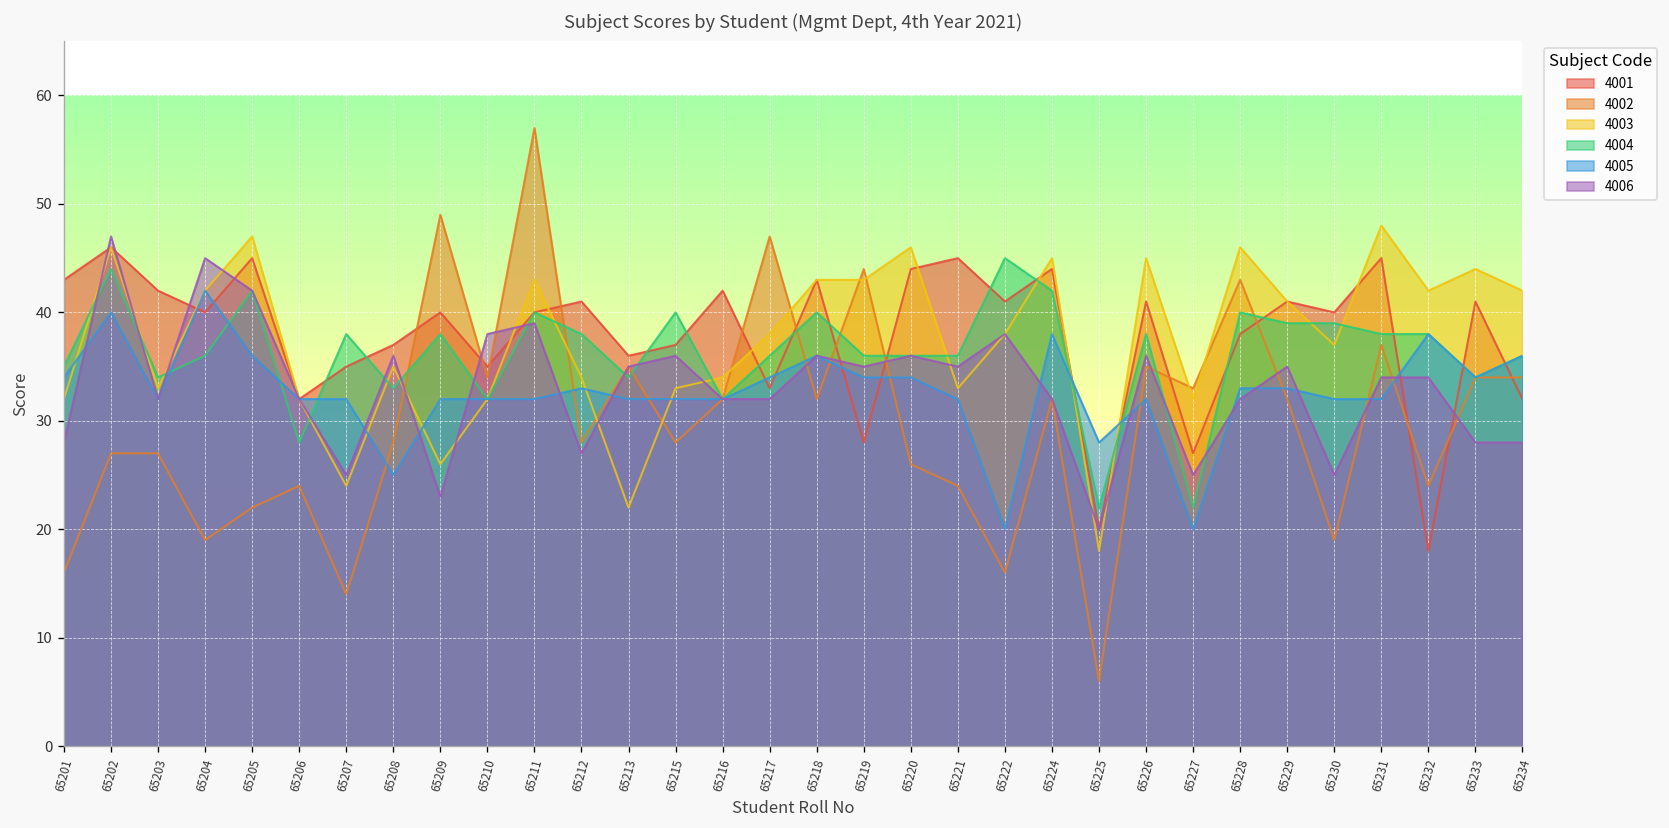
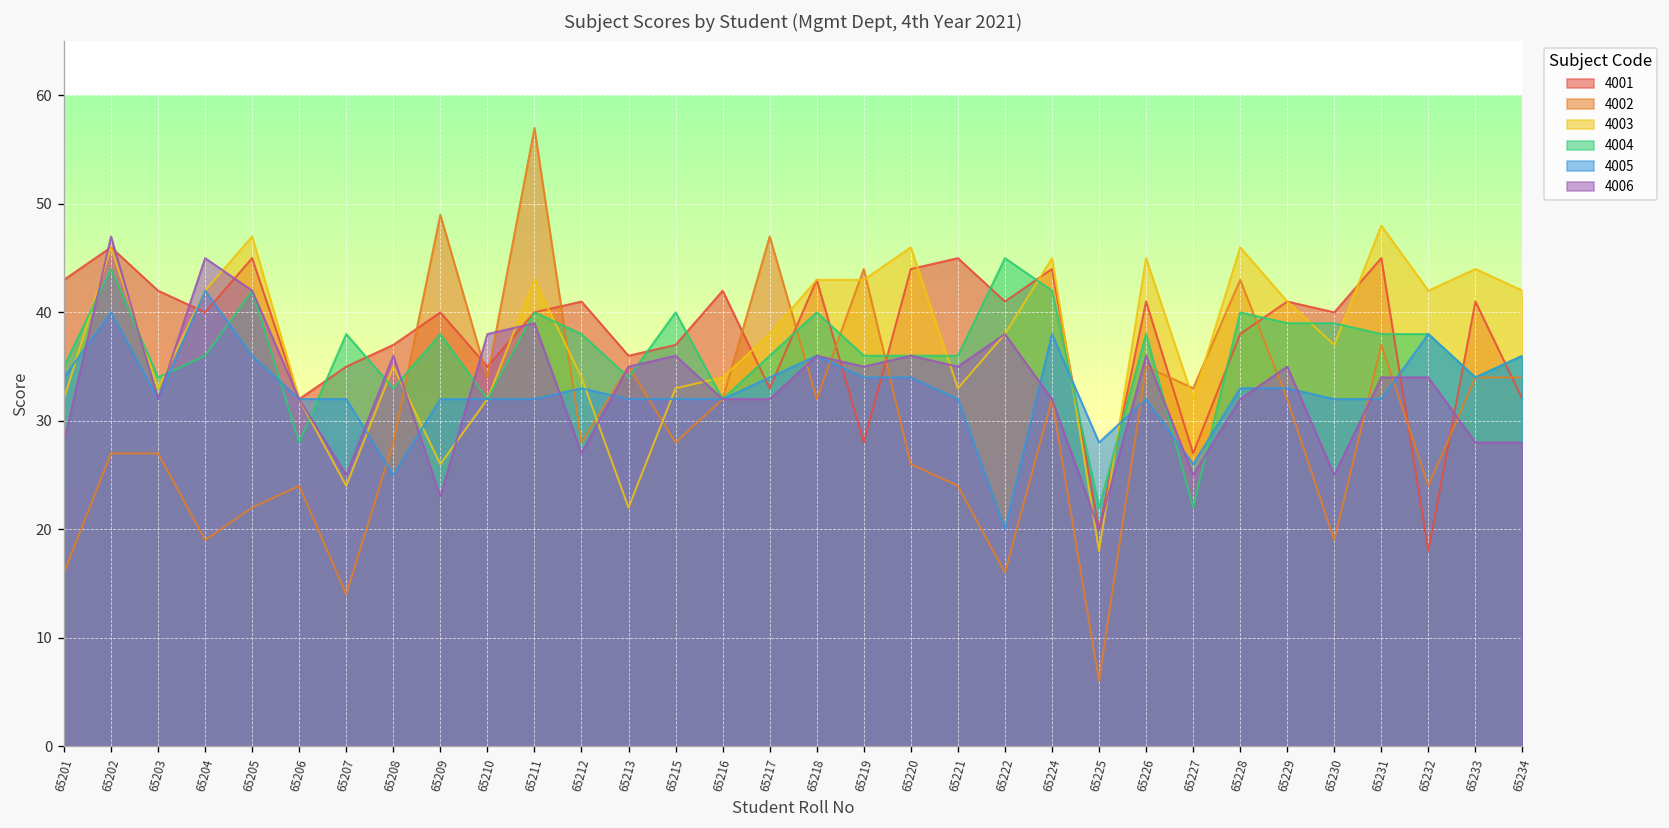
4005, 65227: 20 -> 26
